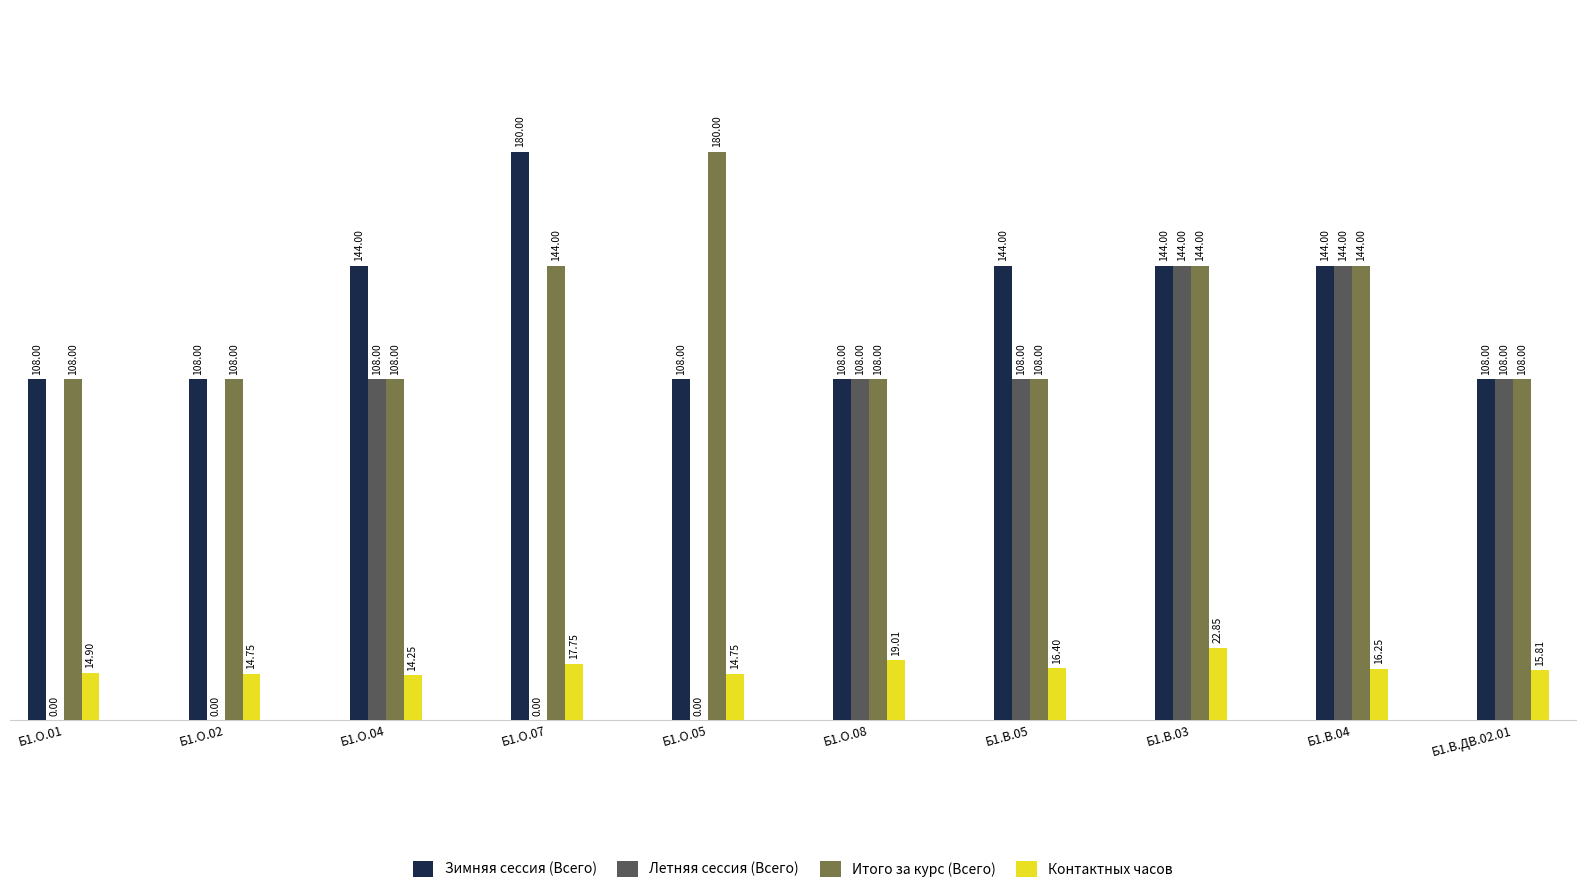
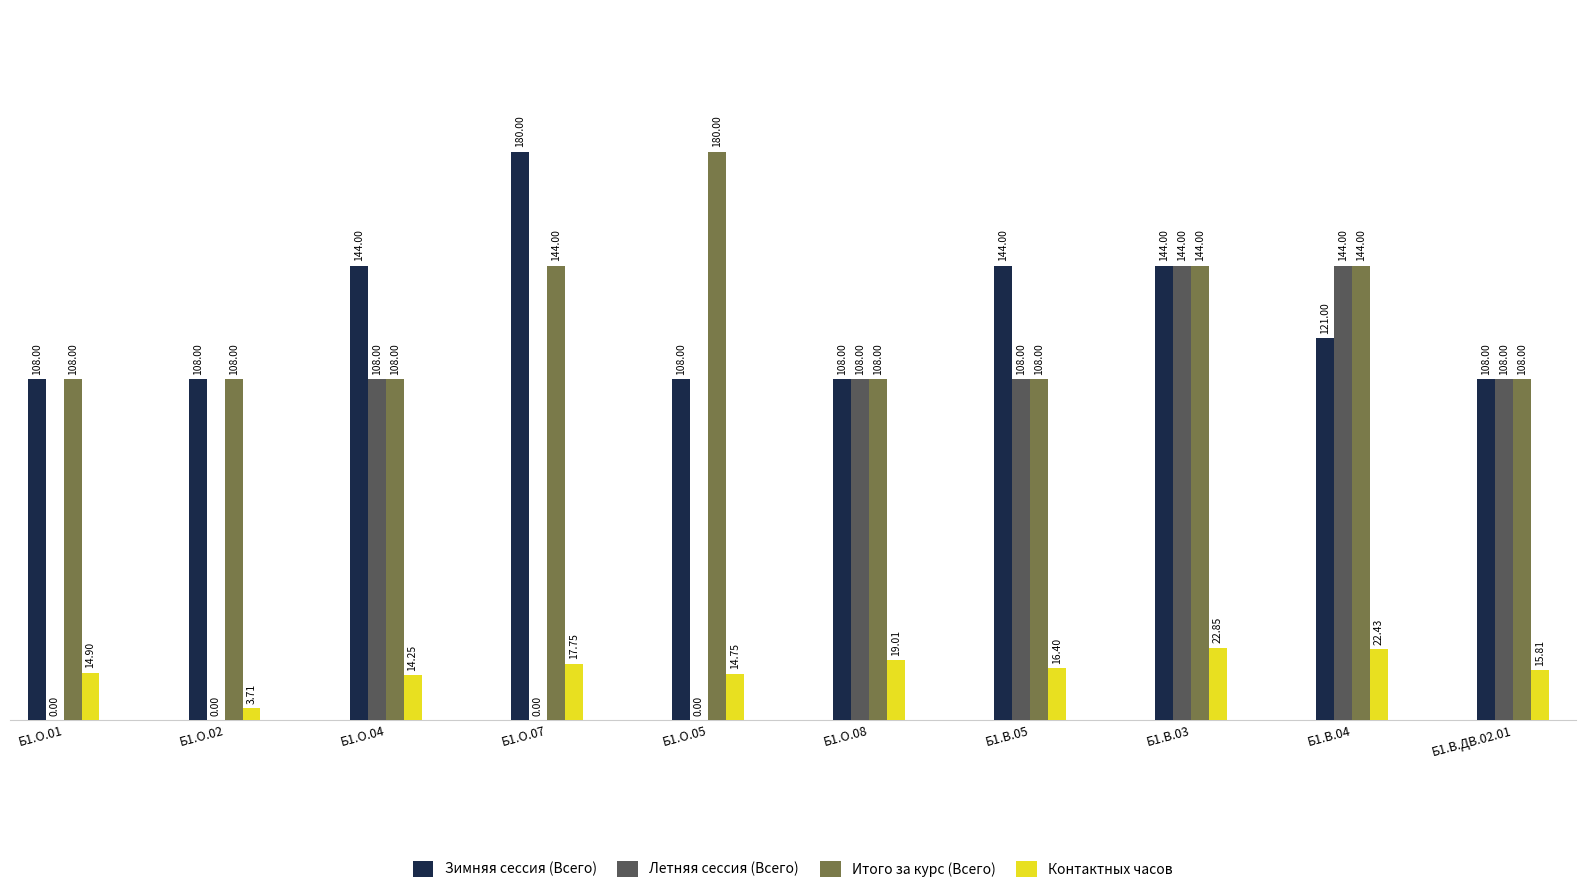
Контактных часов, Б1.О.02: 14.75 -> 3.71
Зимняя сессия (Всего), Б1.В.04: 144.00 -> 121.00
Контактных часов, Б1.В.04: 16.25 -> 22.43
